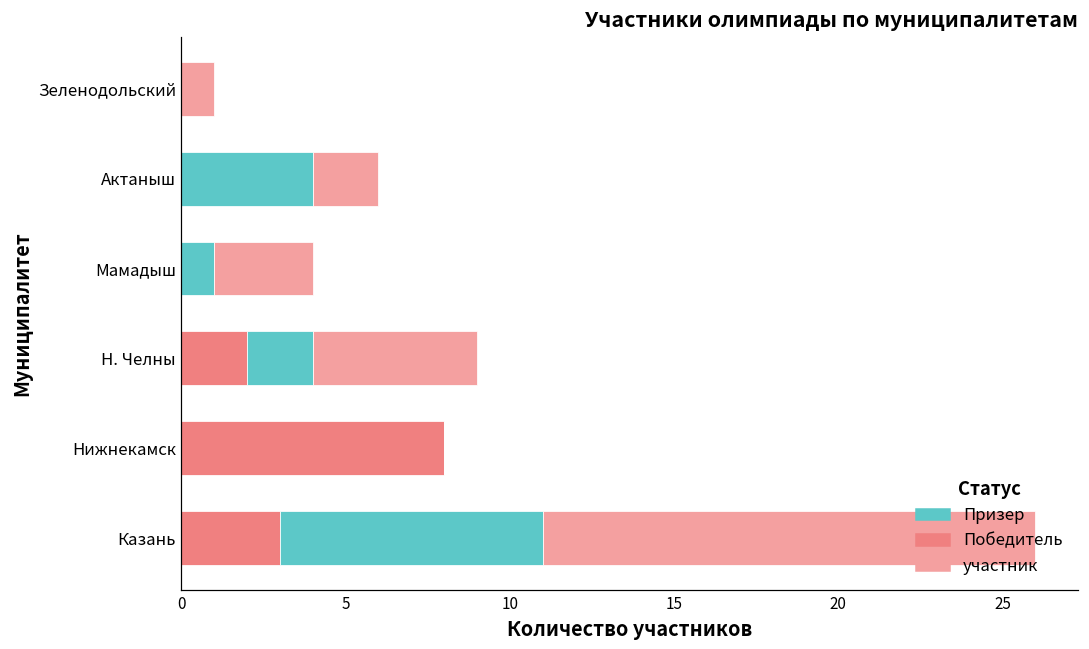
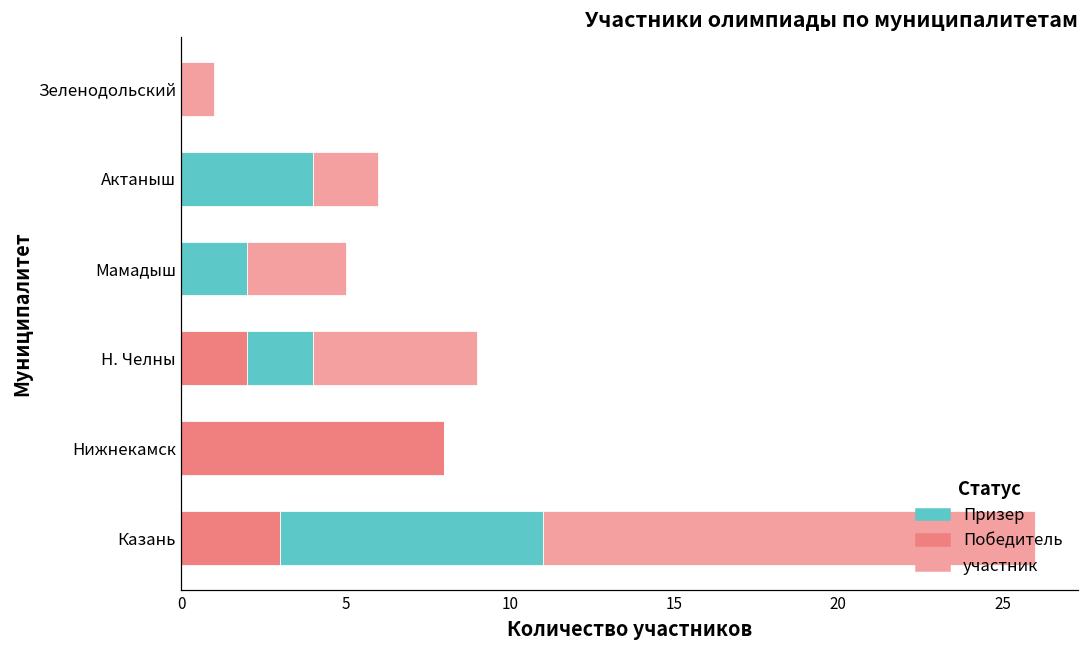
Призер, Мамадыш: 1 -> 2
